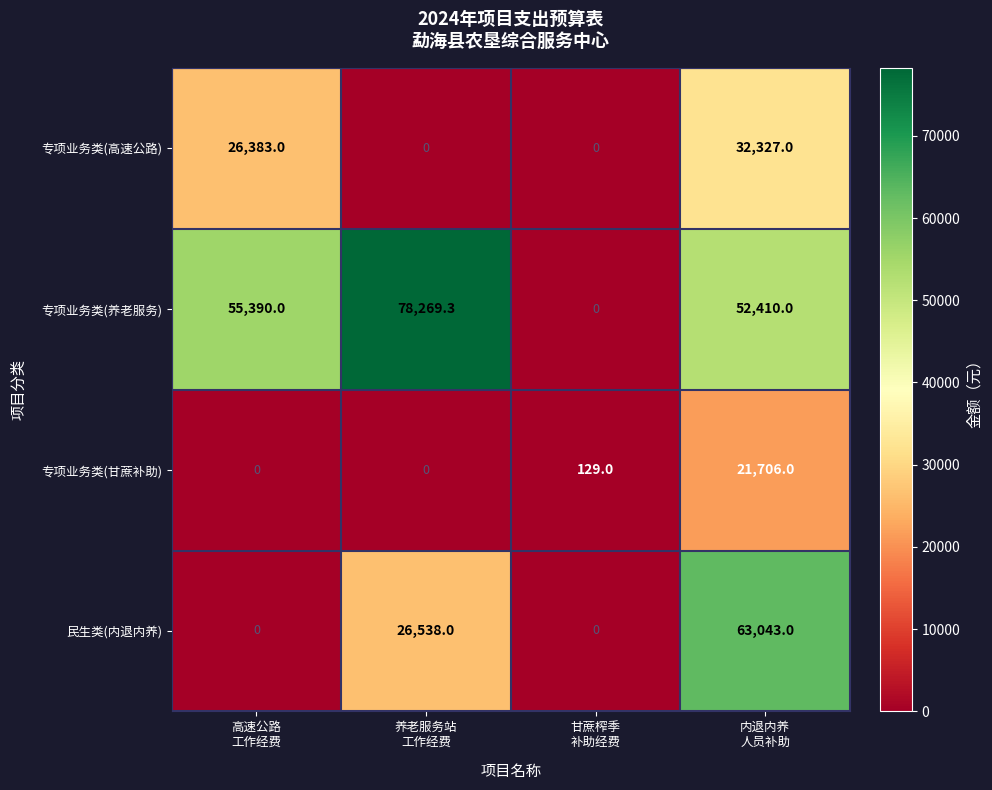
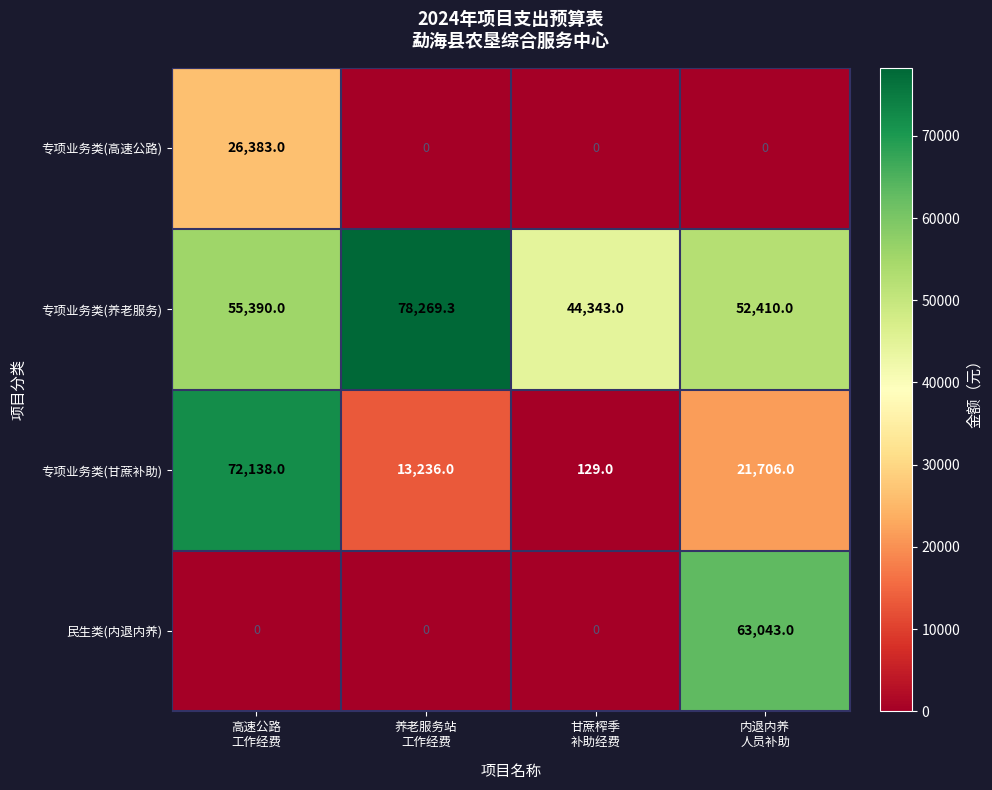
专项业务类(高速公路), 内退内养 人员补助: 32,327.0 -> 0
专项业务类(养老服务), 甘蔗榨季 补助经费: 0 -> 44,343.0
专项业务类(甘蔗补助), 高速公路 工作经费: 0 -> 72,138.0
专项业务类(甘蔗补助), 养老服务站 工作经费: 0 -> 13,236.0
民生类(内退内养), 养老服务站 工作经费: 26,538.0 -> 0
